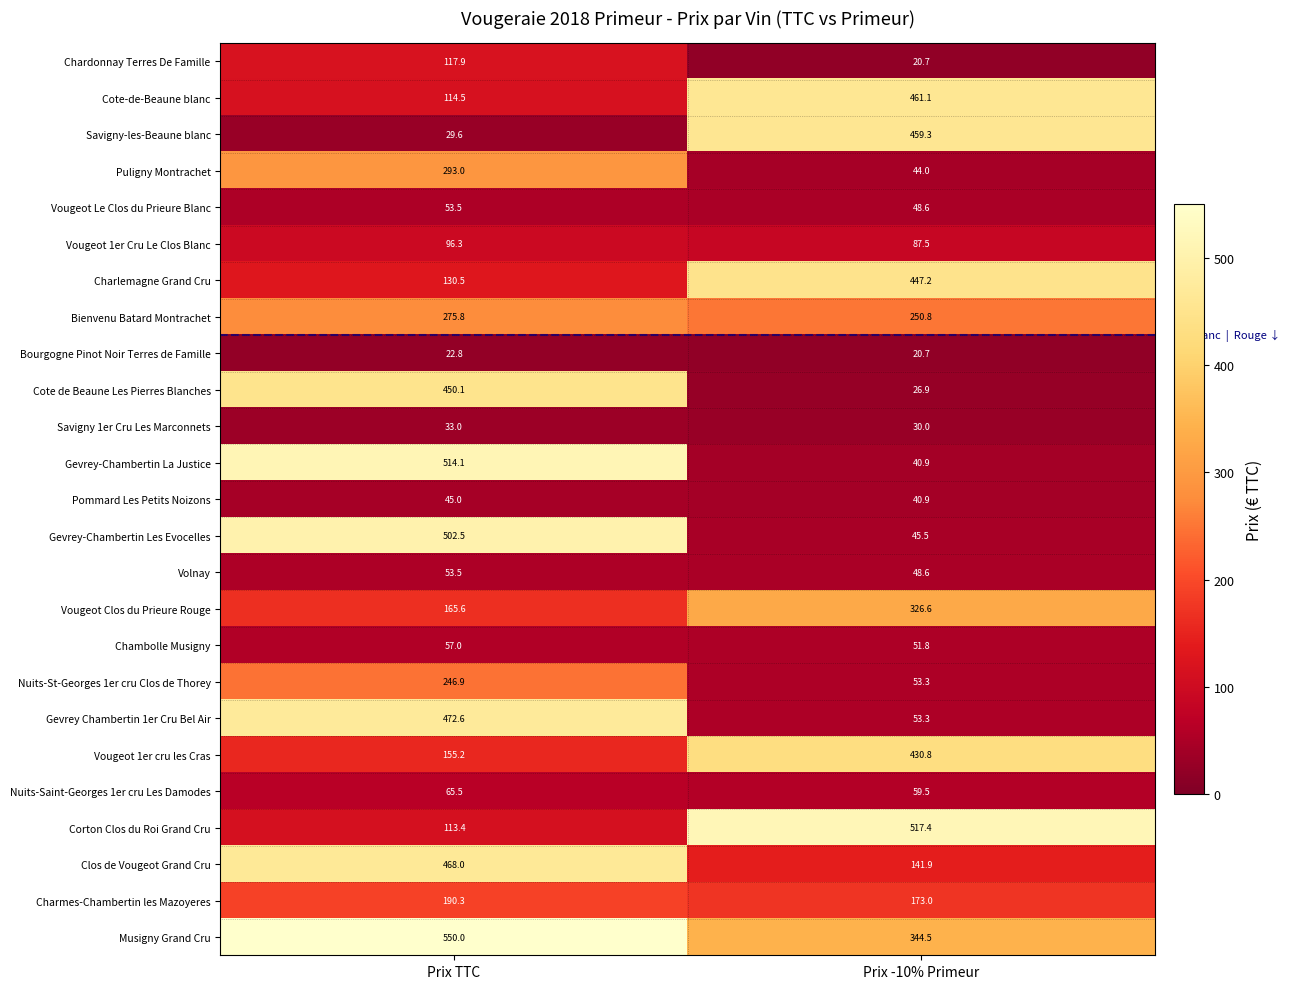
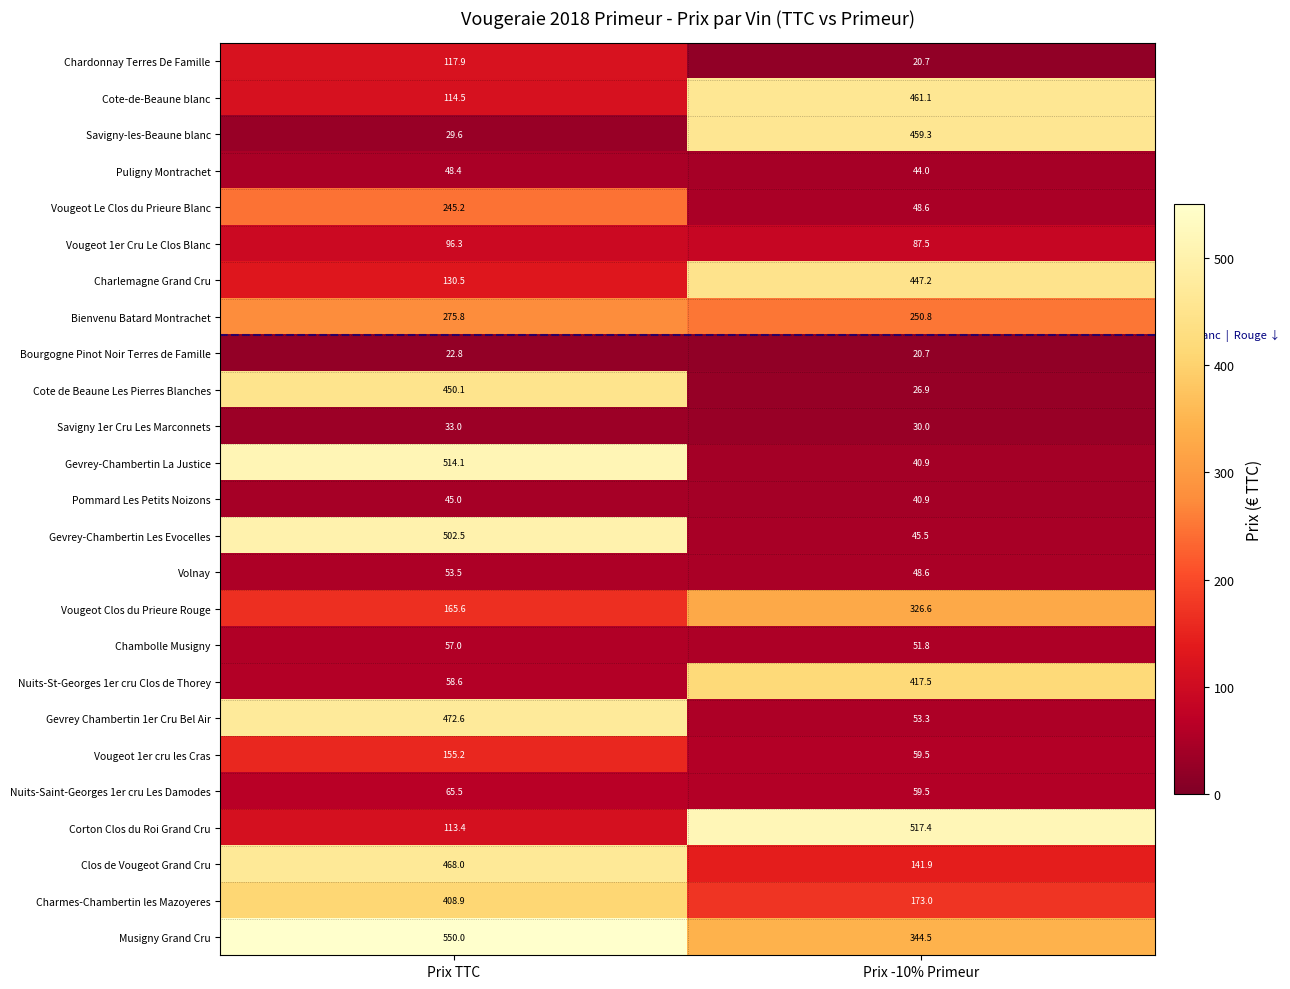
Puligny Montrachet, Prix TTC: 293.0 -> 48.4
Vougeot Le Clos du Prieure Blanc, Prix TTC: 53.5 -> 245.2
Nuits-St-Georges 1er cru Clos de Thorey, Prix TTC: 246.9 -> 58.6
Nuits-St-Georges 1er cru Clos de Thorey, Prix -10% Primeur: 53.3 -> 417.5
Vougeot 1er cru les Cras, Prix -10% Primeur: 430.8 -> 59.5
Charmes-Chambertin les Mazoyeres, Prix TTC: 190.3 -> 408.9
